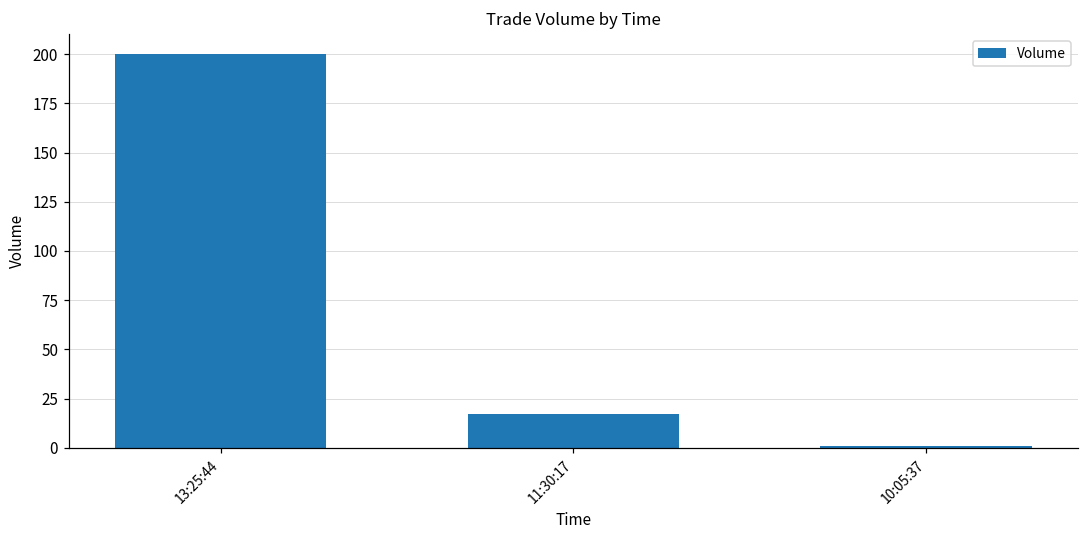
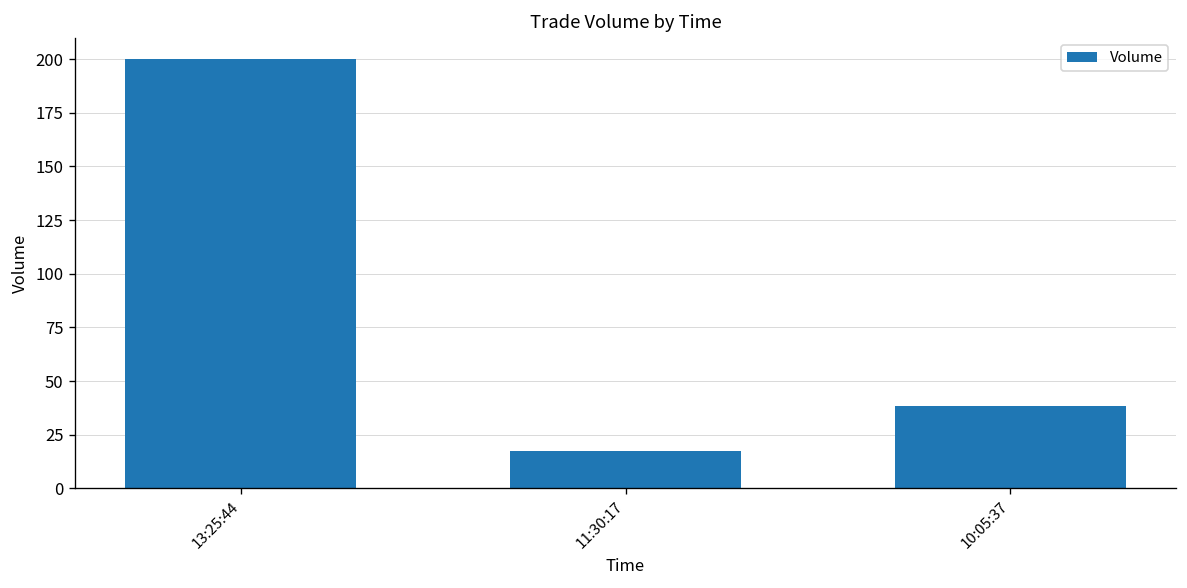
10:05:37: 1 -> 39
